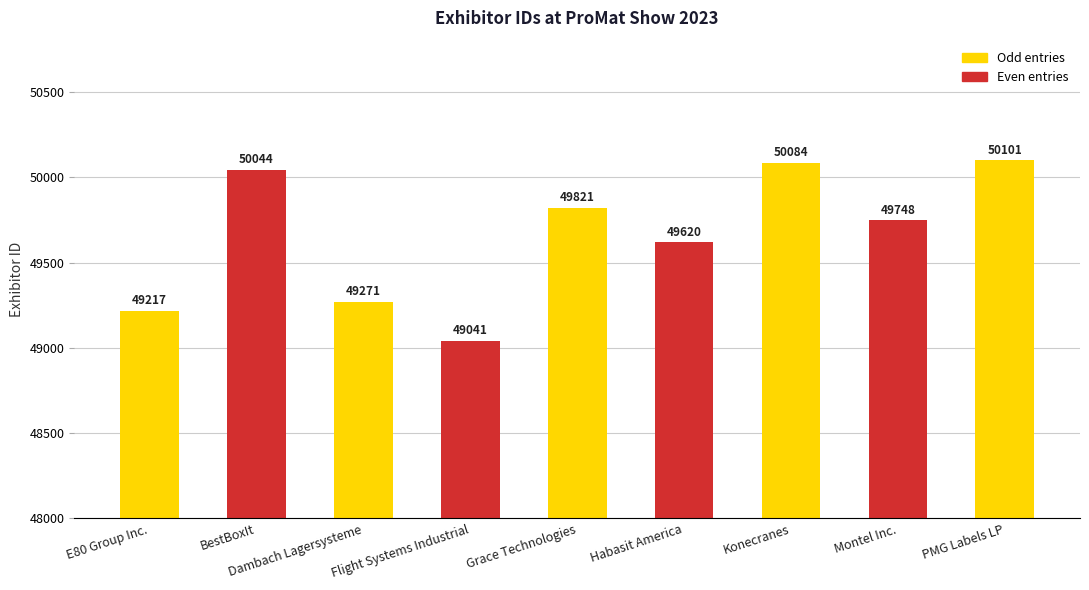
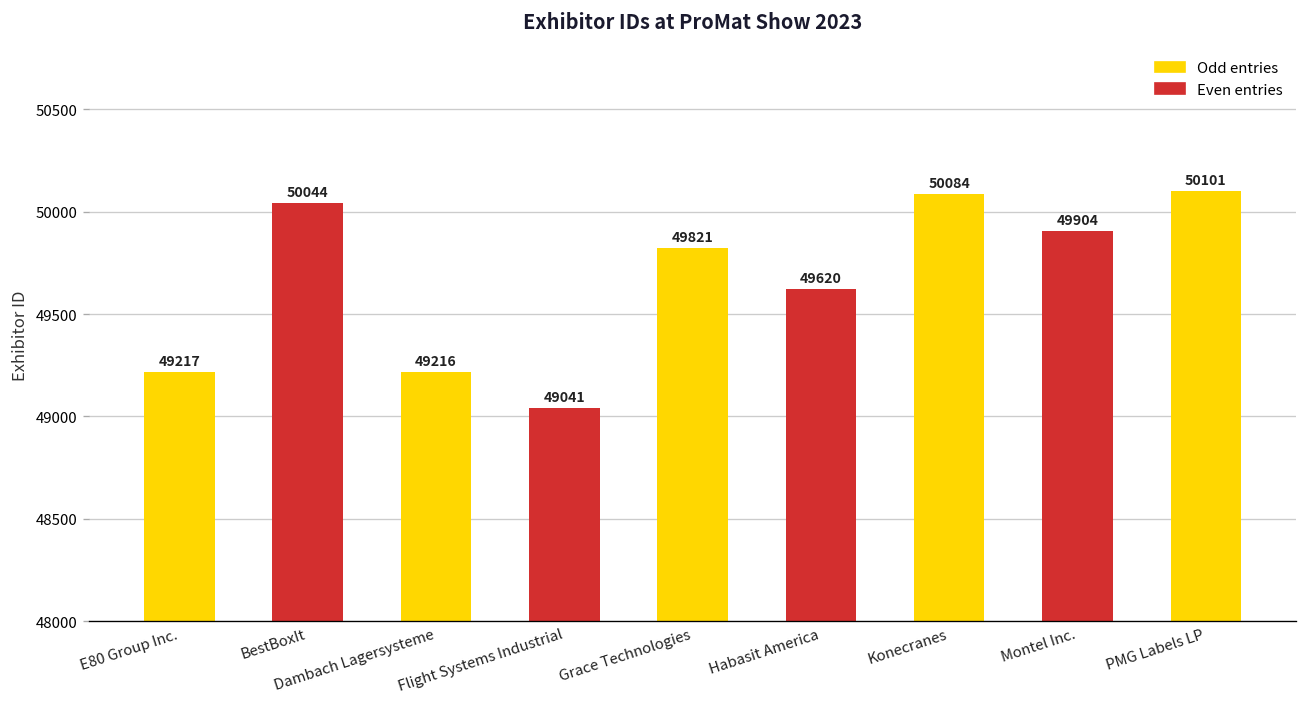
Dambach Lagersysteme: 49271 -> 49216
Montel Inc.: 49748 -> 49904
